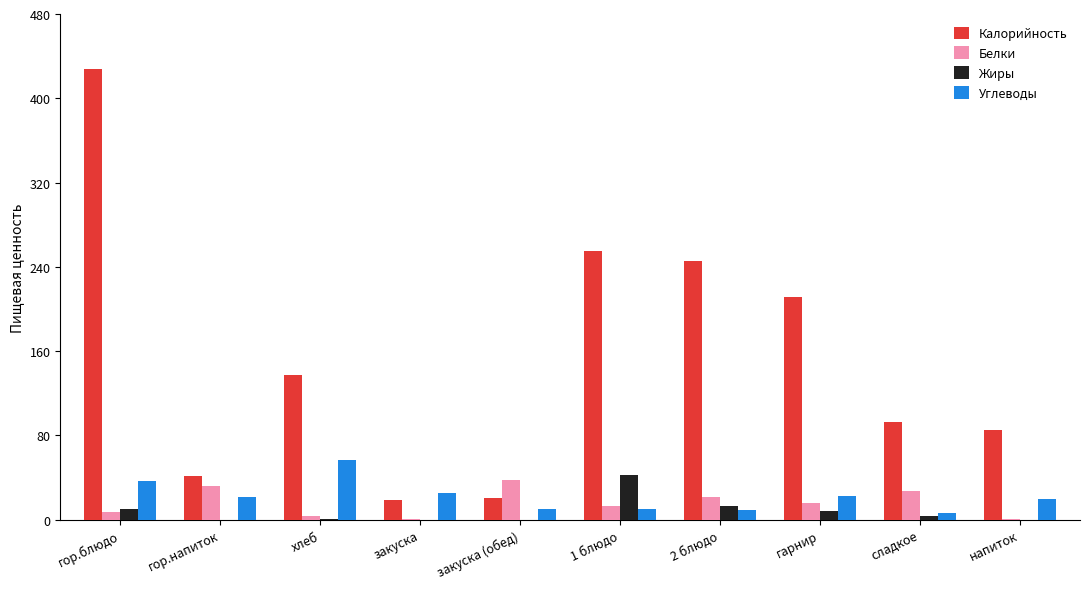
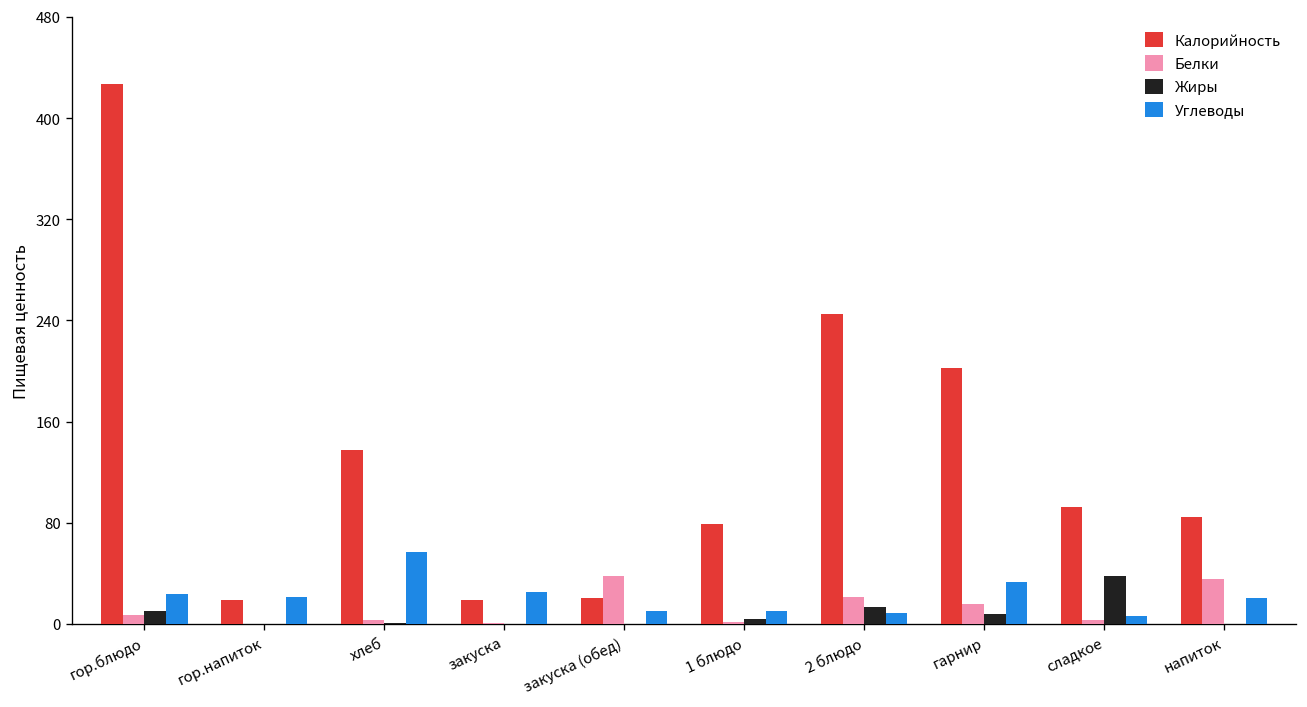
Углеводы, гор.блюдо: 37 -> 24
Калорийность, гор.напиток: 42 -> 19
Белки, гор.напиток: 32 -> 0
Калорийность, 1 блюдо: 255 -> 79
Белки, 1 блюдо: 13 -> 2
Жиры, 1 блюдо: 42 -> 4
Калорийность, гарнир: 212 -> 203
Углеводы, гарнир: 23 -> 33
Белки, сладкое: 27 -> 3
Жиры, сладкое: 3 -> 38
Белки, напиток: 1 -> 36
